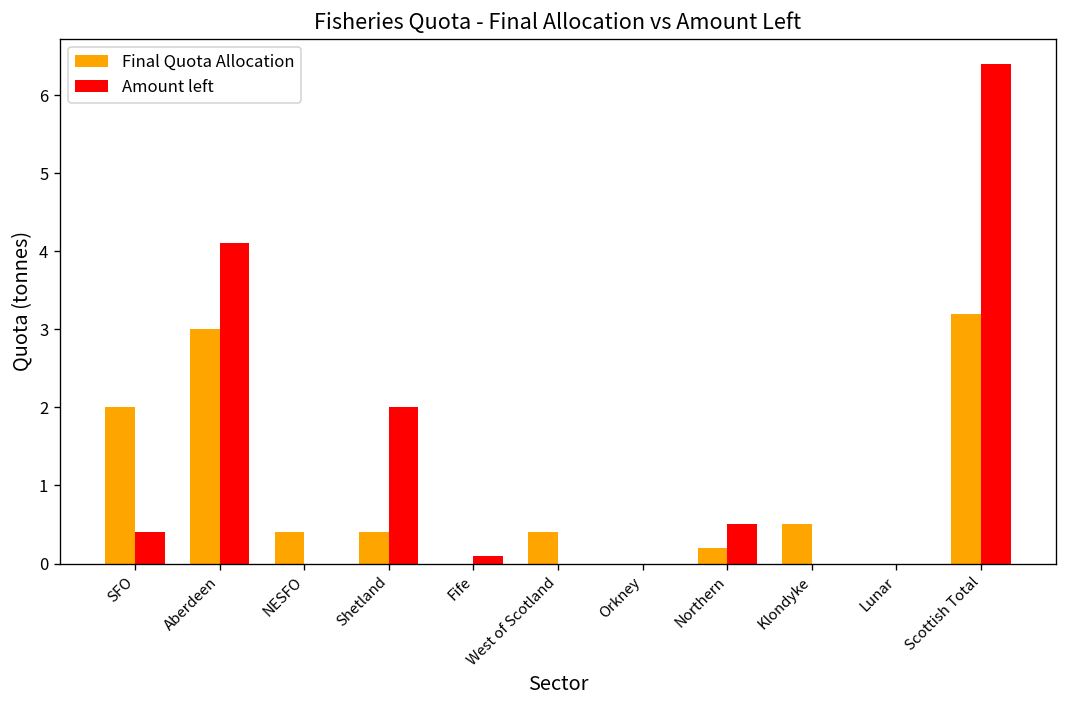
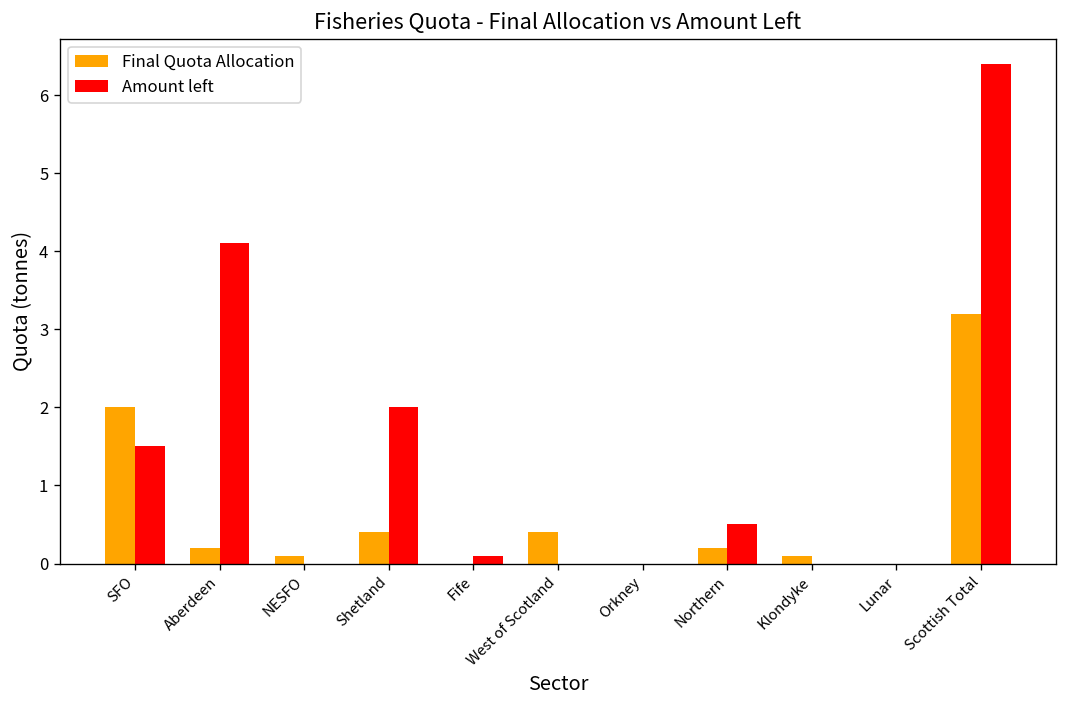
Amount left, SFO: 0.4 -> 1.5
Final Quota Allocation, Aberdeen: 3.0 -> 0.2
Final Quota Allocation, NESFO: 0.4 -> 0.1
Final Quota Allocation, Klondyke: 0.5 -> 0.1
